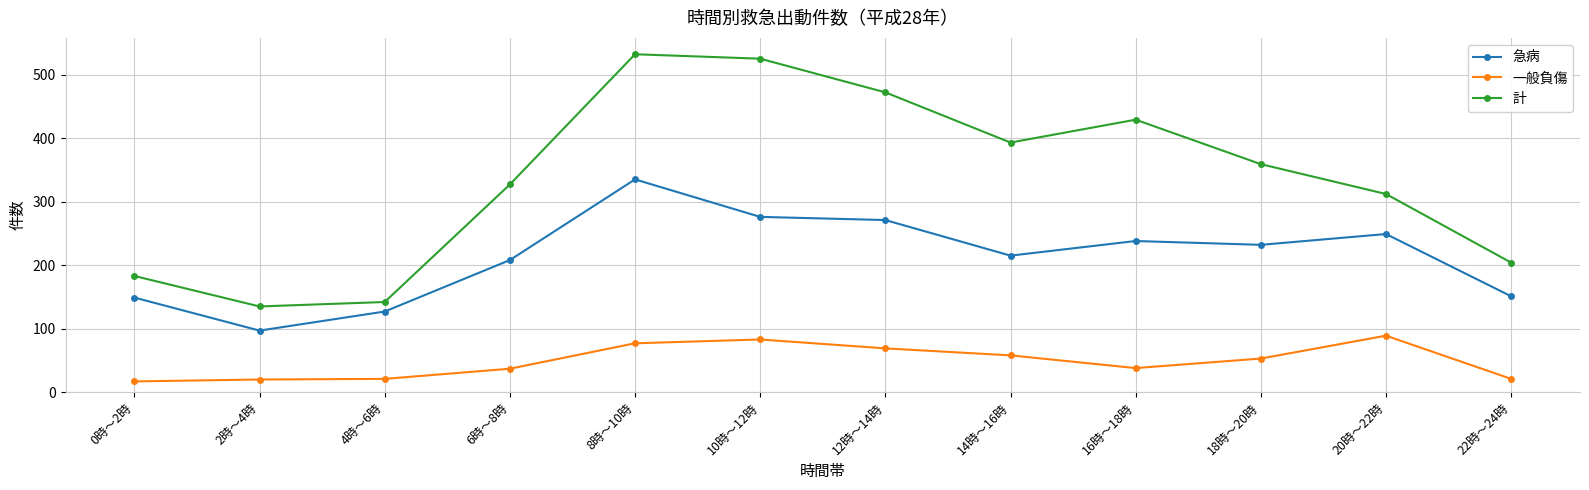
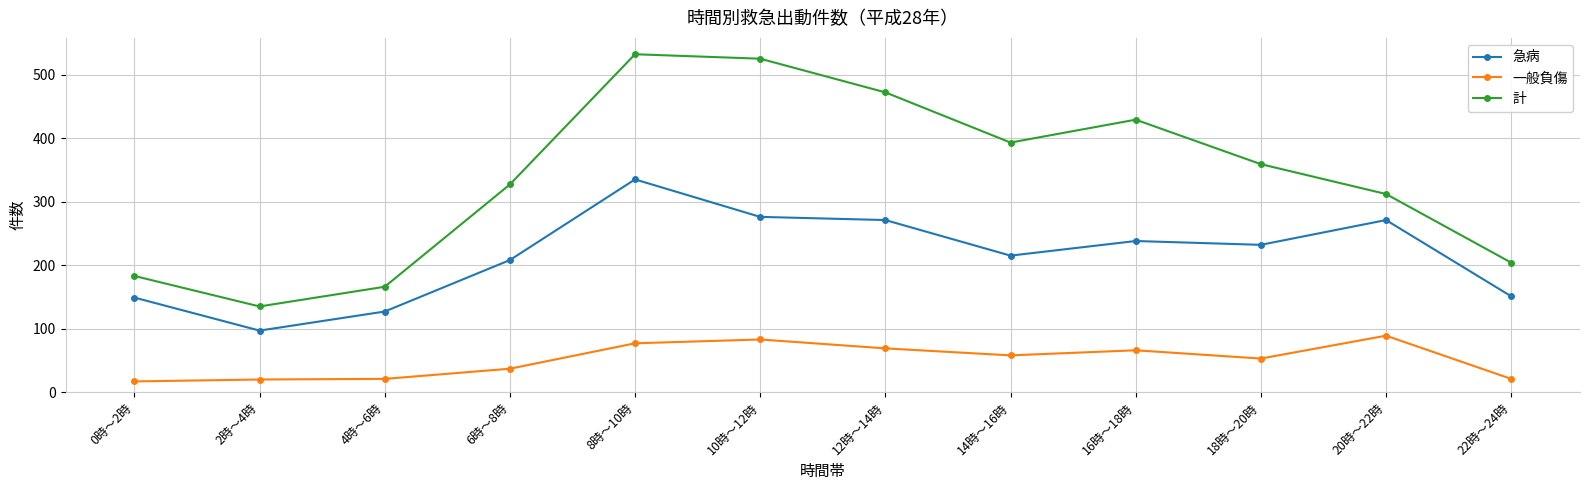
計, 4時～6時: 140 -> 170
一般負傷, 16時～18時: 40 -> 70
急病, 20時～22時: 250 -> 270
